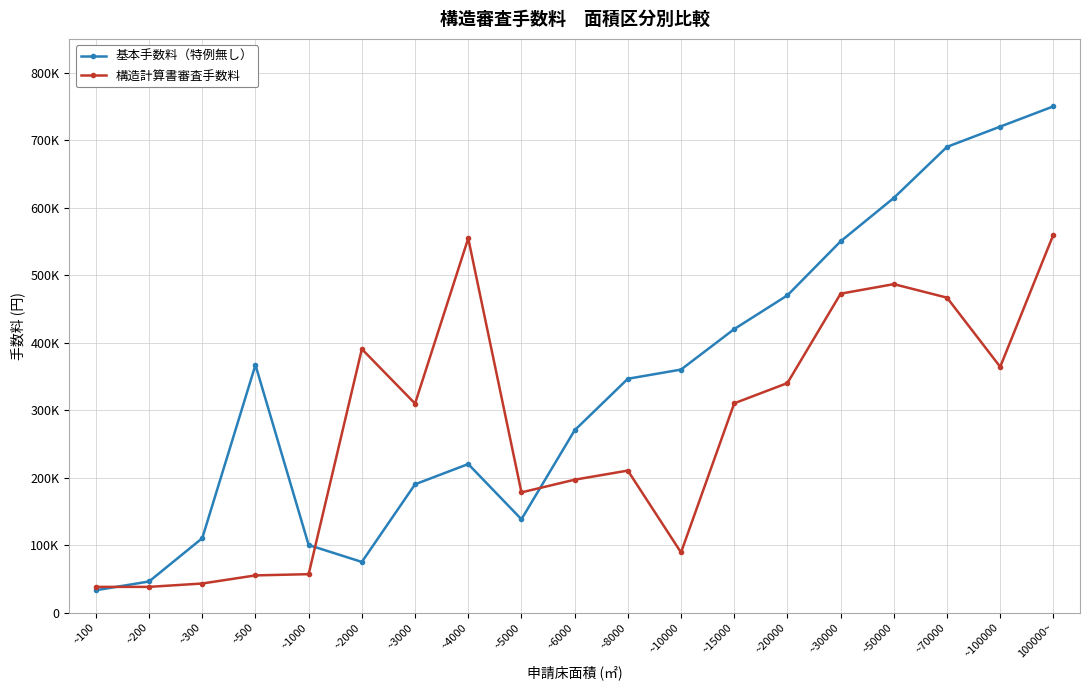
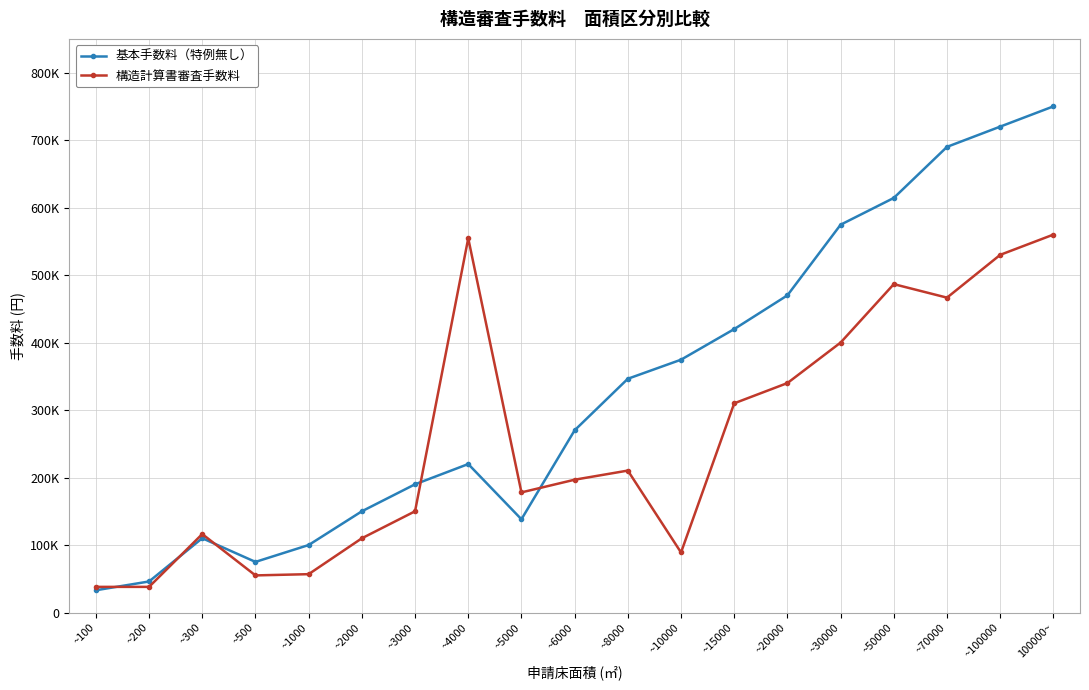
構造計算書審査手数料, ~300: 40000 -> 120000
基本手数料（特例無し）, ~500: 370000 -> 80000
基本手数料（特例無し）, ~2000: 70000 -> 150000
構造計算書審査手数料, ~2000: 390000 -> 110000
構造計算書審査手数料, ~3000: 310000 -> 150000
基本手数料（特例無し）, ~10000: 360000 -> 370000
基本手数料（特例無し）, ~30000: 550000 -> 570000
構造計算書審査手数料, ~30000: 470000 -> 400000
構造計算書審査手数料, ~100000: 360000 -> 530000
